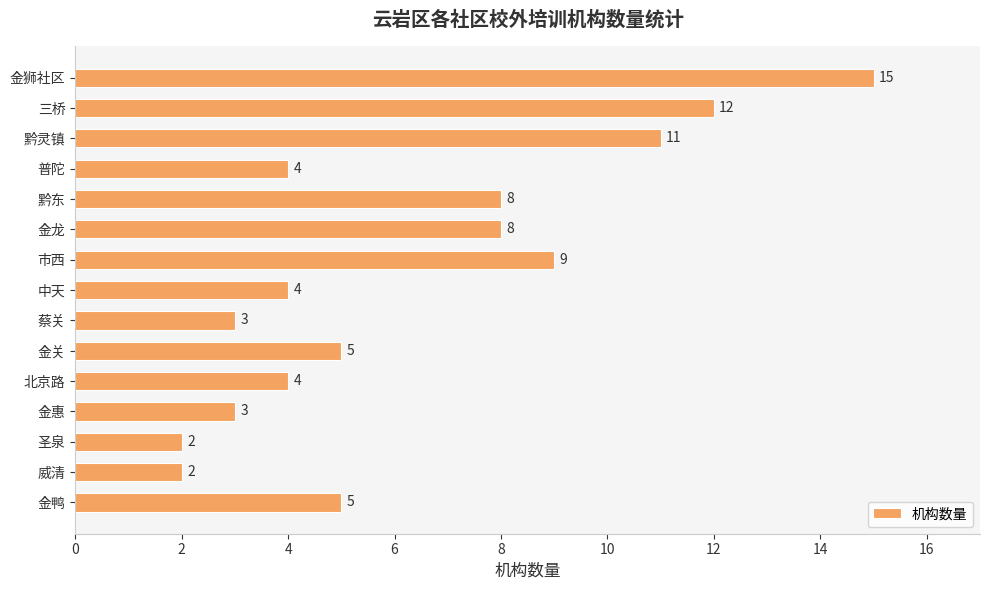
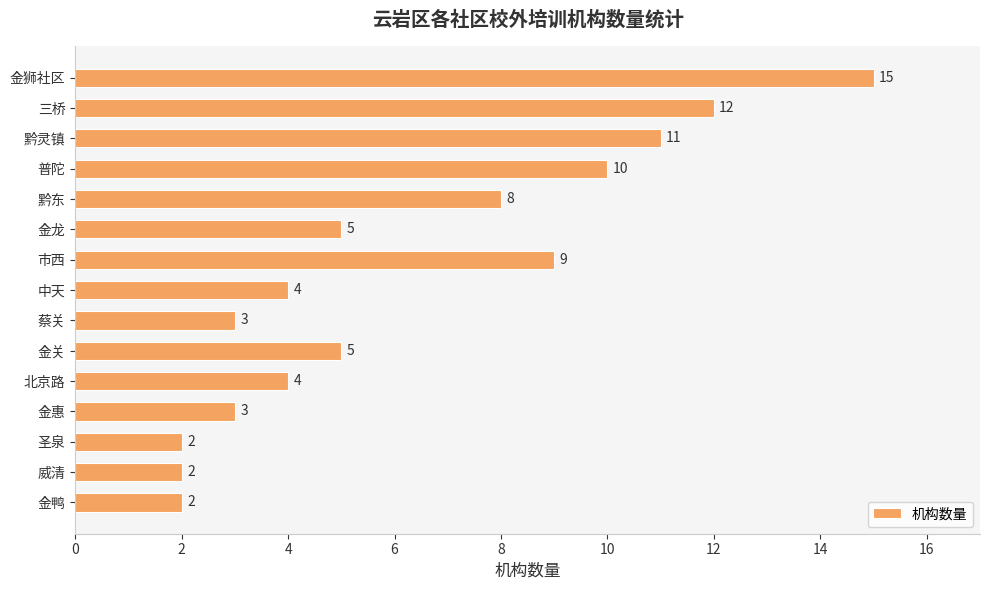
普陀: 4 -> 10
金龙: 8 -> 5
金鸭: 5 -> 2
